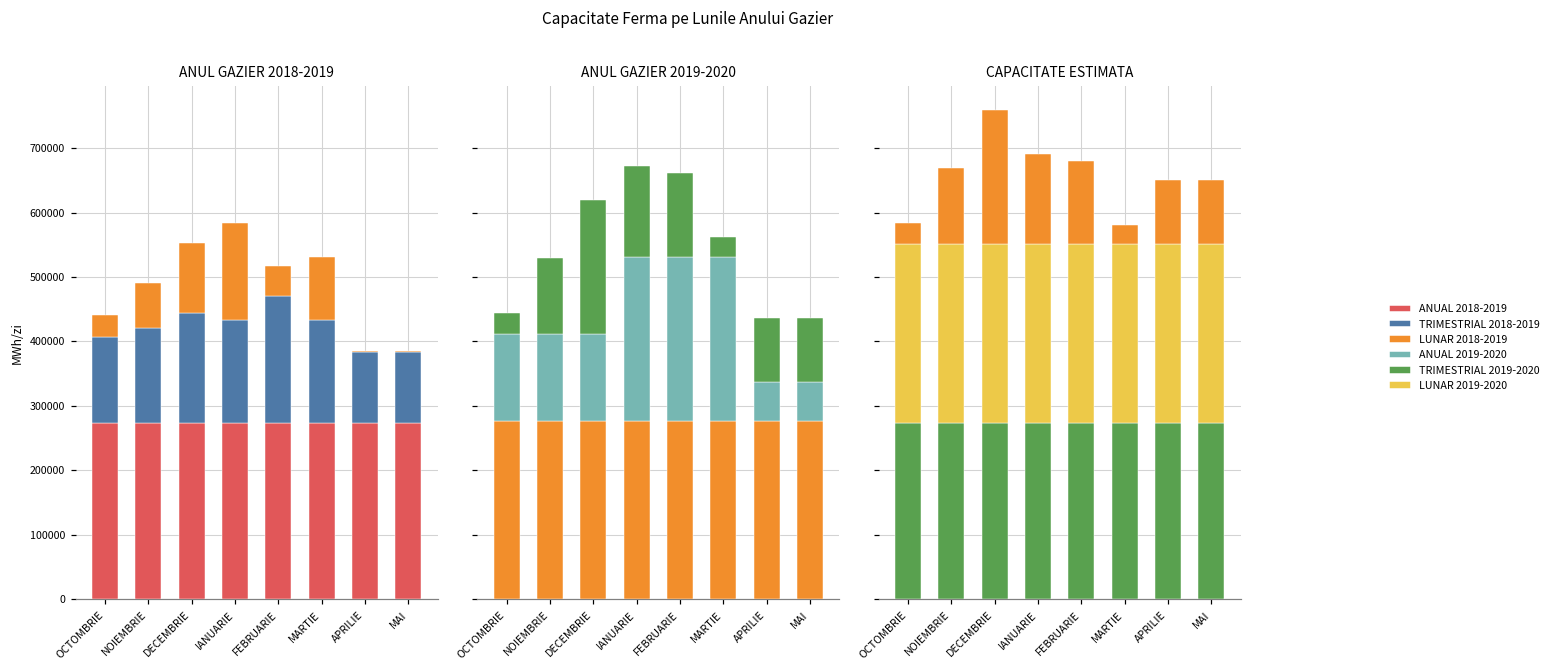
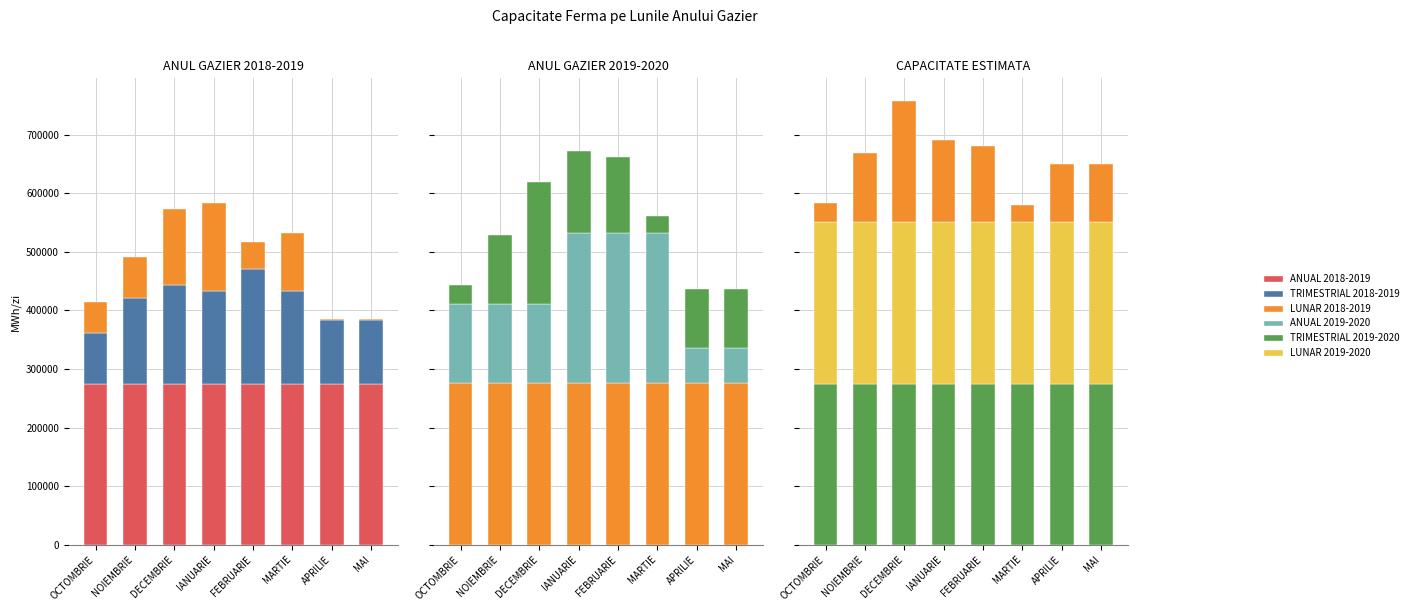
ANUL GAZIER 2018-2019, TRIMESTRIAL 2018-2019, OCTOMBRIE: 130000 -> 90000
ANUL GAZIER 2018-2019, LUNAR 2018-2019, OCTOMBRIE: 30000 -> 50000
ANUL GAZIER 2018-2019, LUNAR 2018-2019, DECEMBRIE: 110000 -> 130000
